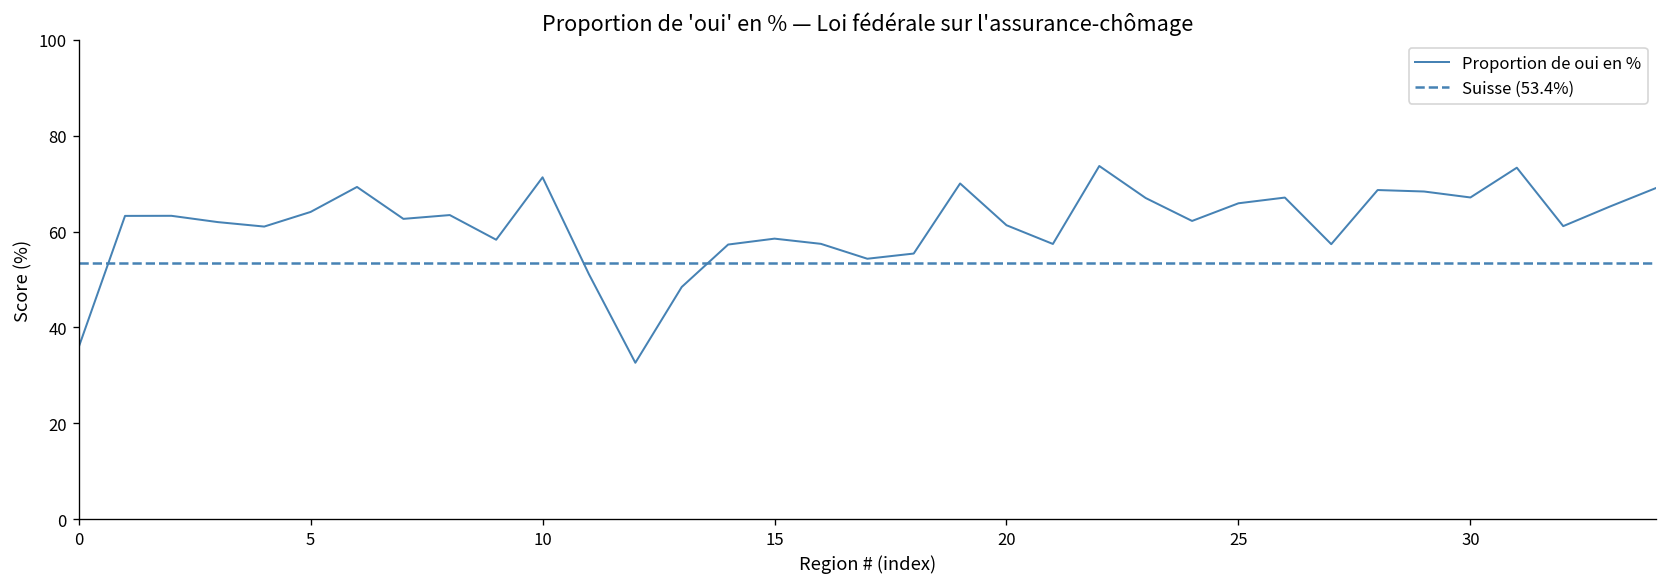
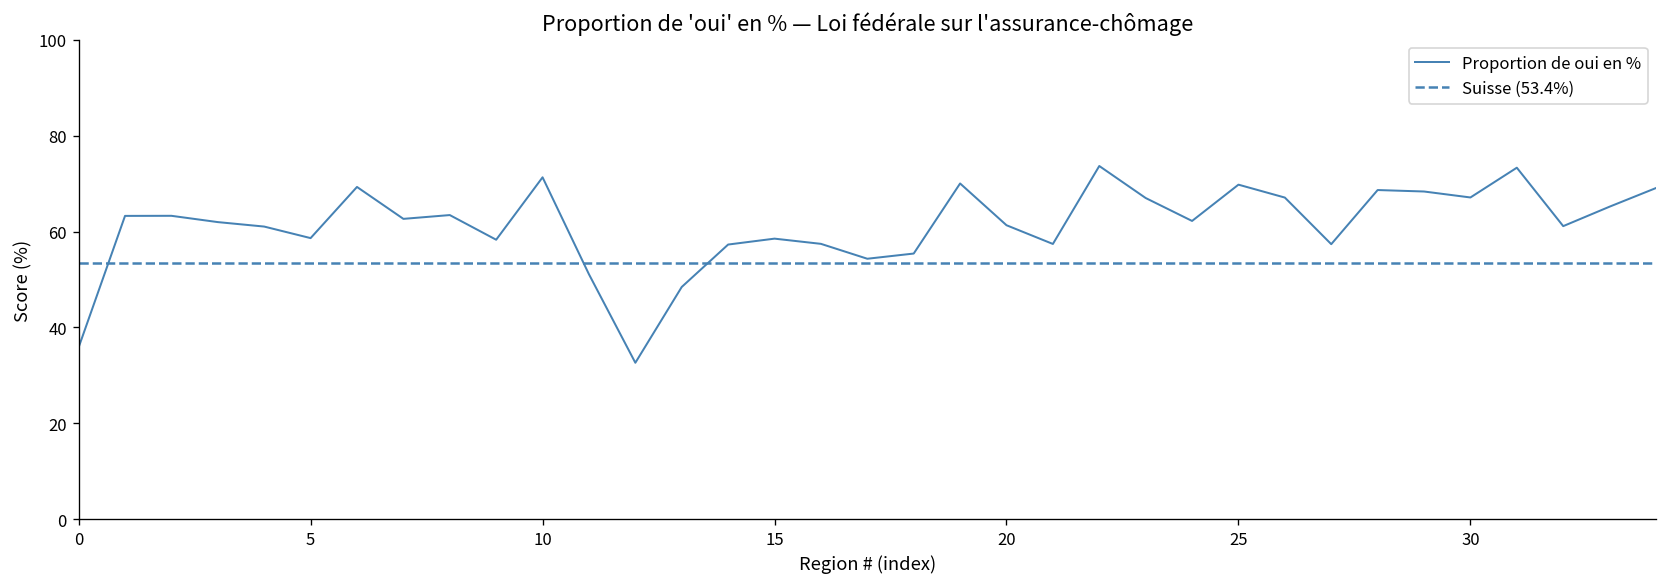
5: 64 -> 59
25: 66 -> 70
